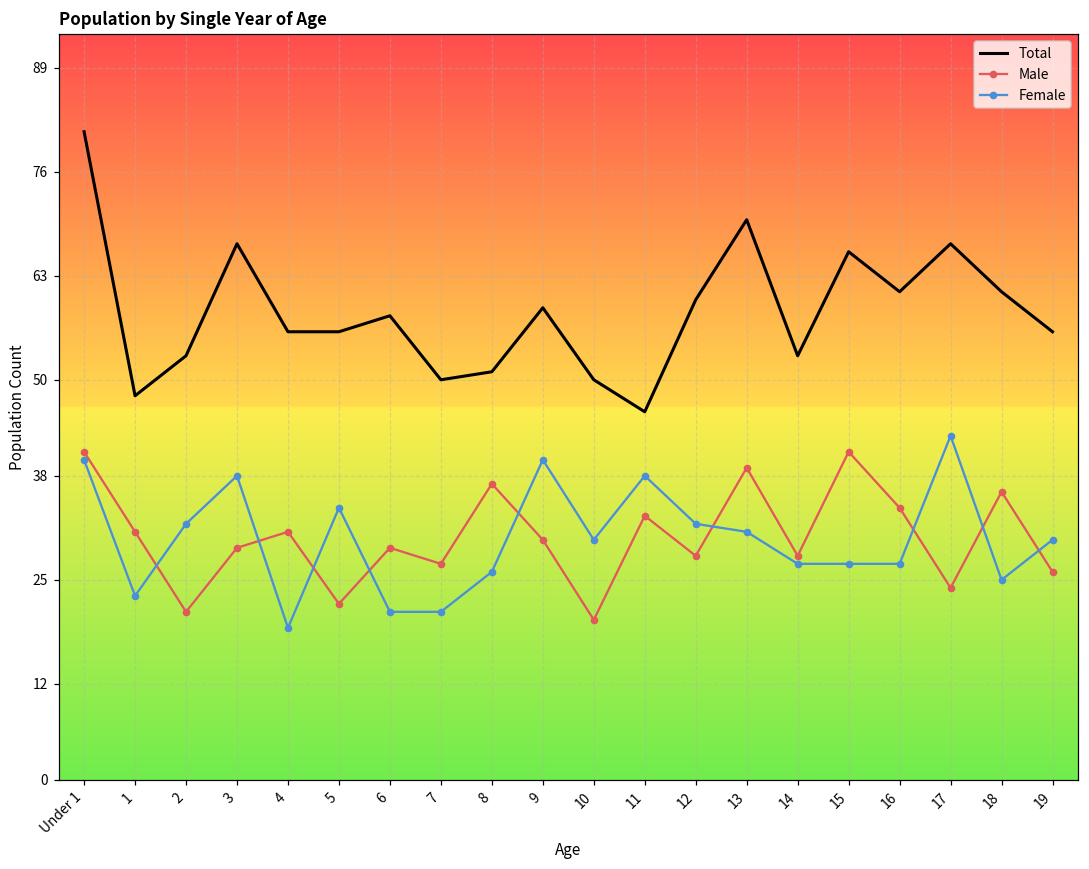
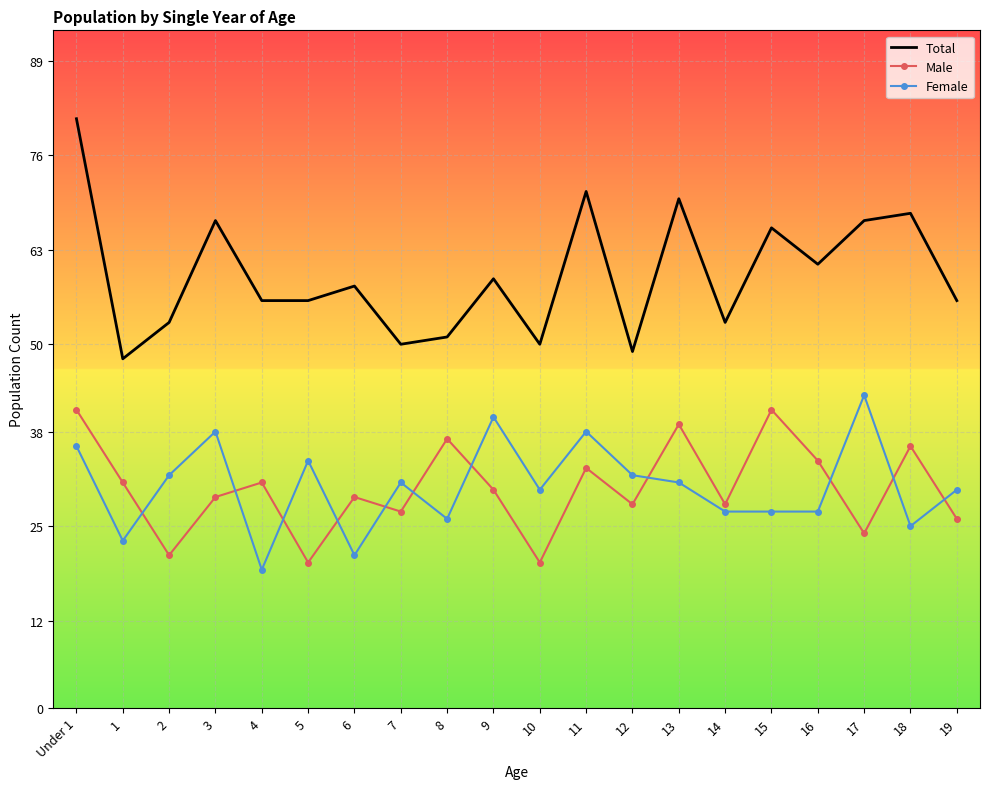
Female, Under 1: 40 -> 36
Male, 5: 22 -> 20
Female, 7: 21 -> 31
Total, 11: 46 -> 71
Total, 12: 60 -> 49
Total, 18: 61 -> 68
